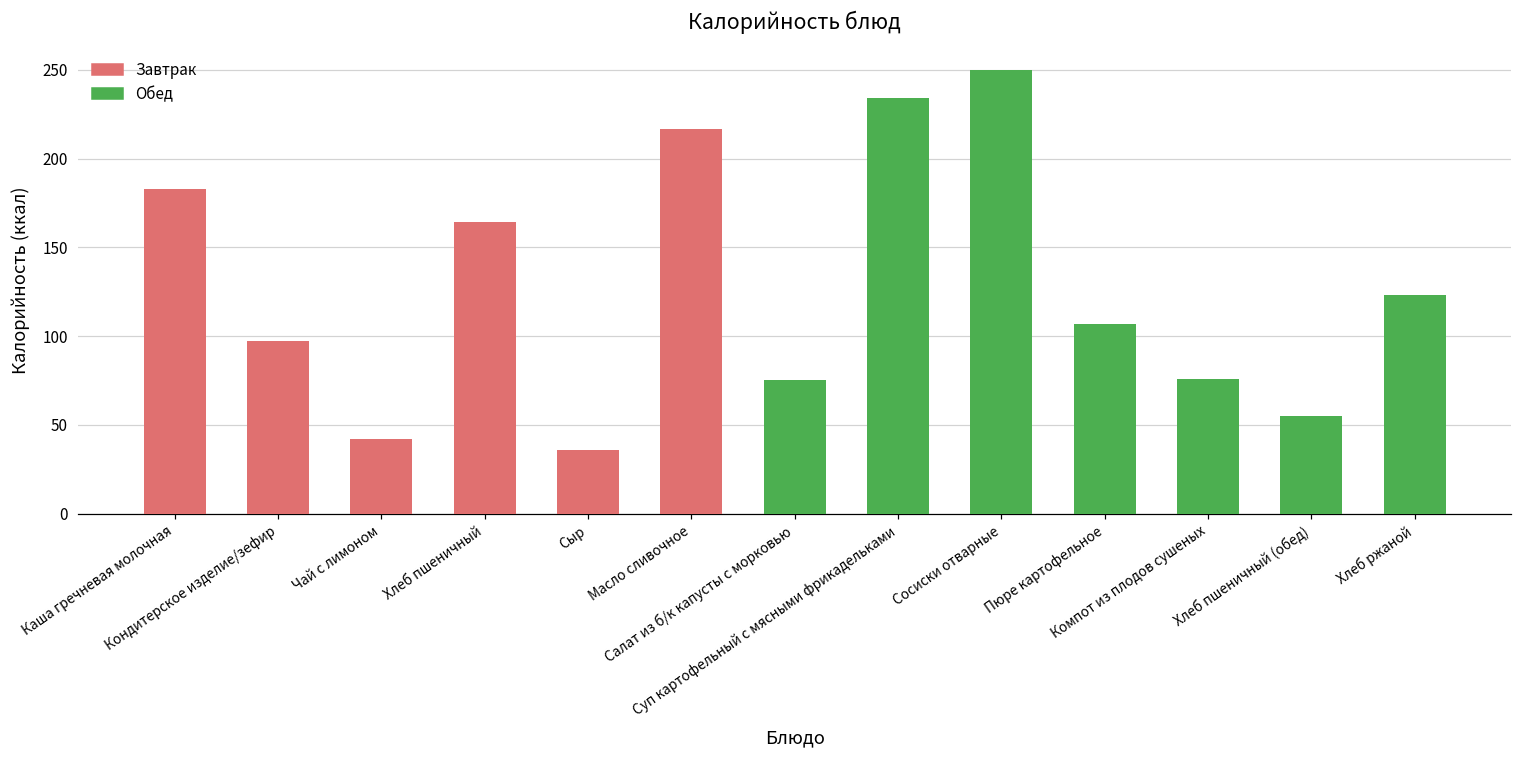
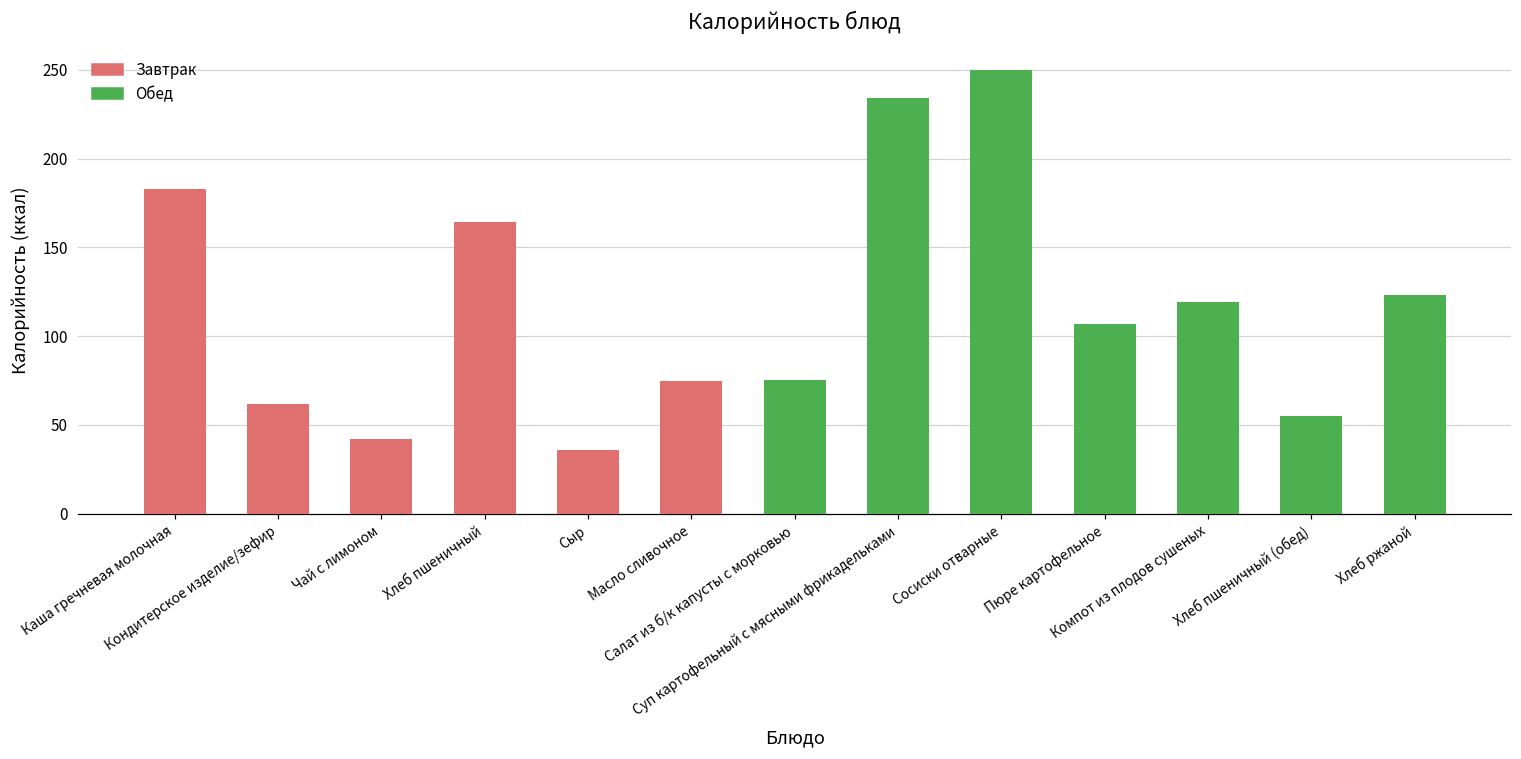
Кондитерское изделие/зефир: 97 -> 62
Масло сливочное: 217 -> 75
Компот из плодов сушеных: 76 -> 119
